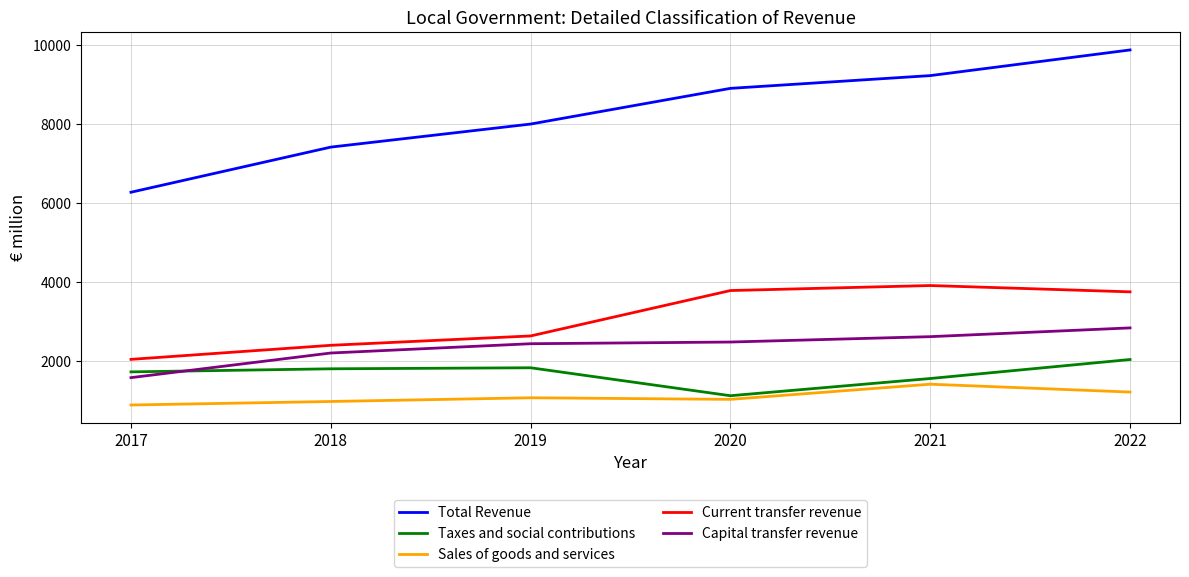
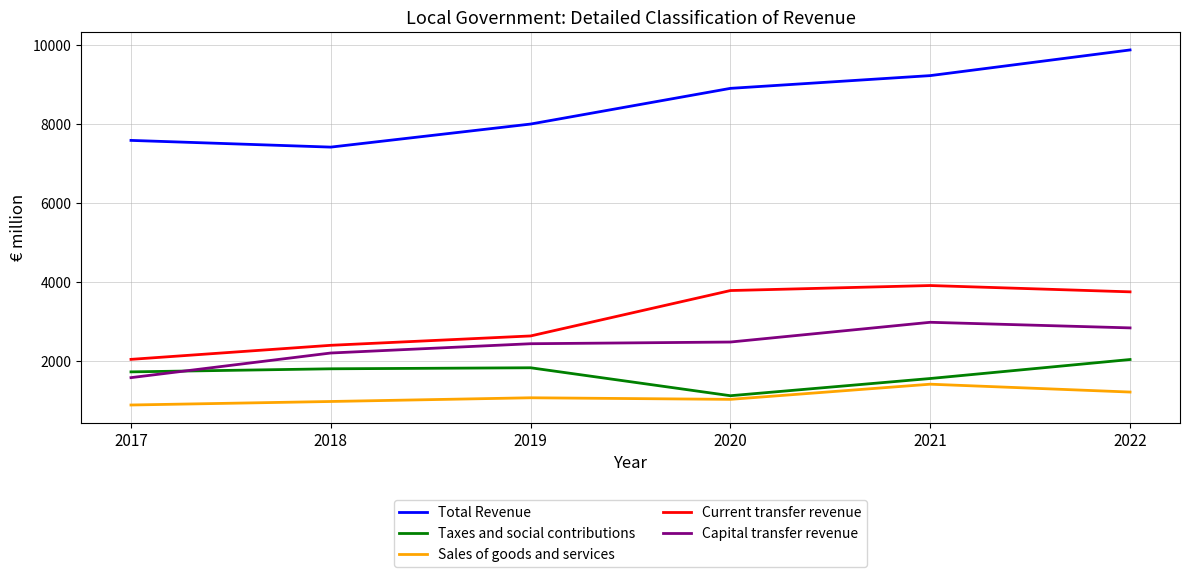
Total Revenue, 2017: 6300 -> 7600
Capital transfer revenue, 2021: 2600 -> 3000
